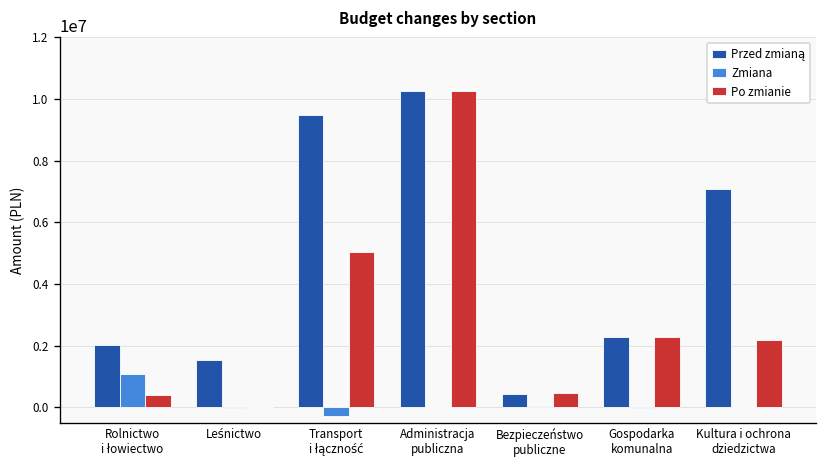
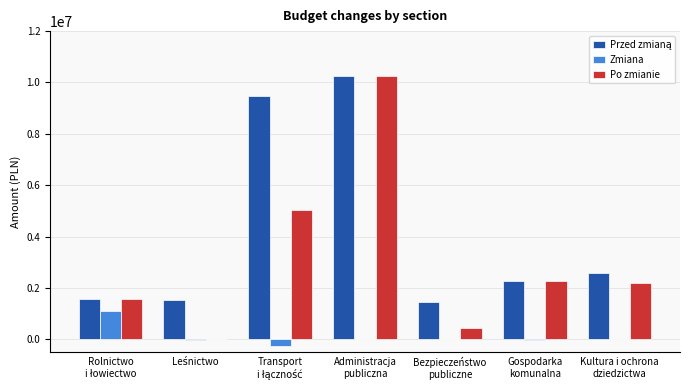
Przed zmianą, Rolnictwo i łowiectwo: 2000000 -> 1600000
Po zmianie, Rolnictwo i łowiectwo: 400000 -> 1600000
Przed zmianą, Bezpieczeństwo publiczne: 400000 -> 1400000
Przed zmianą, Kultura i ochrona dziedzictwa: 7100000 -> 2600000
